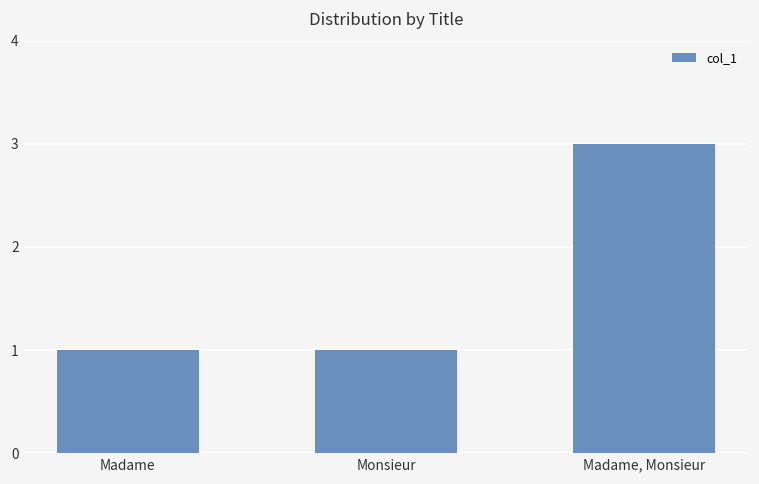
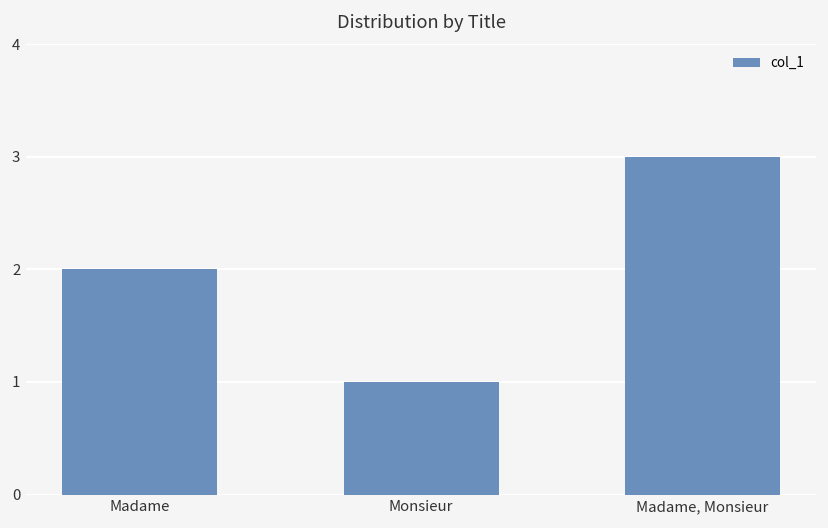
Madame: 1 -> 2
